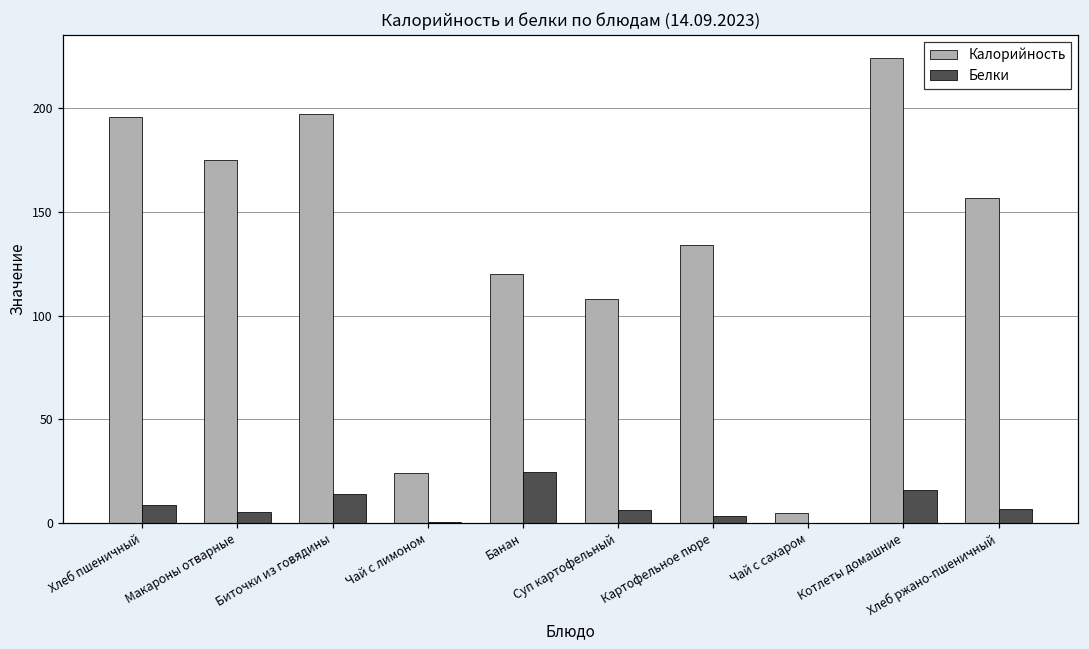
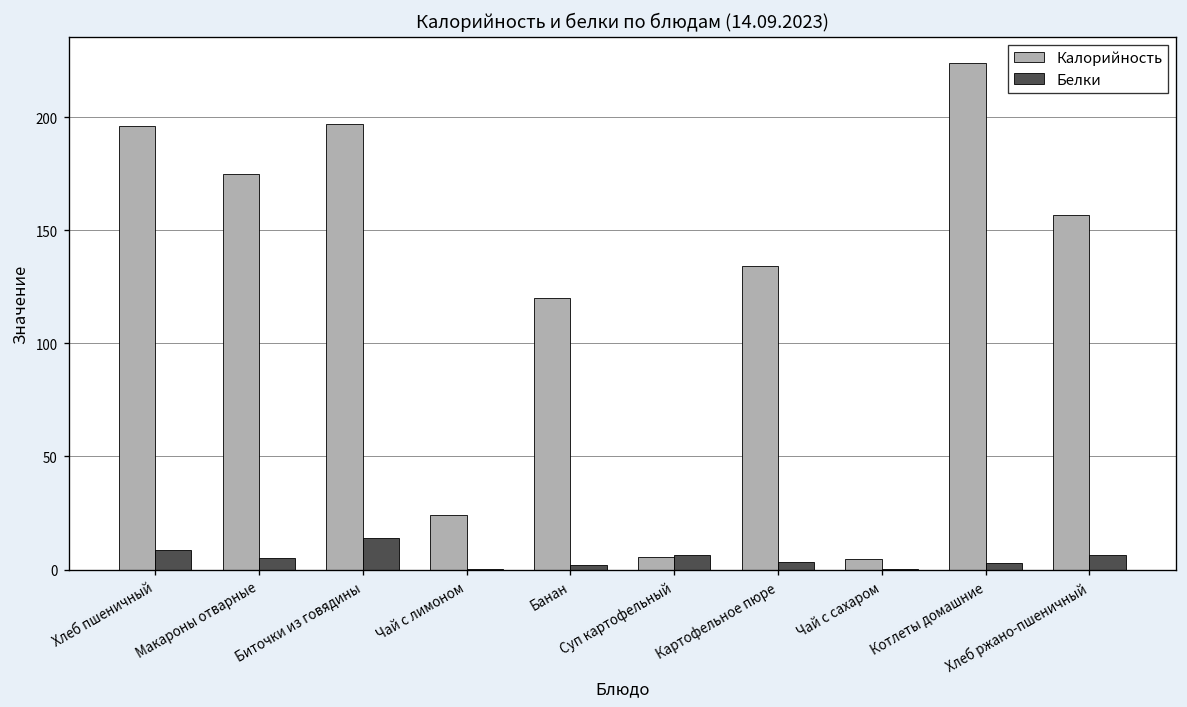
Белки, Банан: 25 -> 2
Калорийность, Суп картофельный: 108 -> 6
Белки, Котлеты домашние: 16 -> 3
